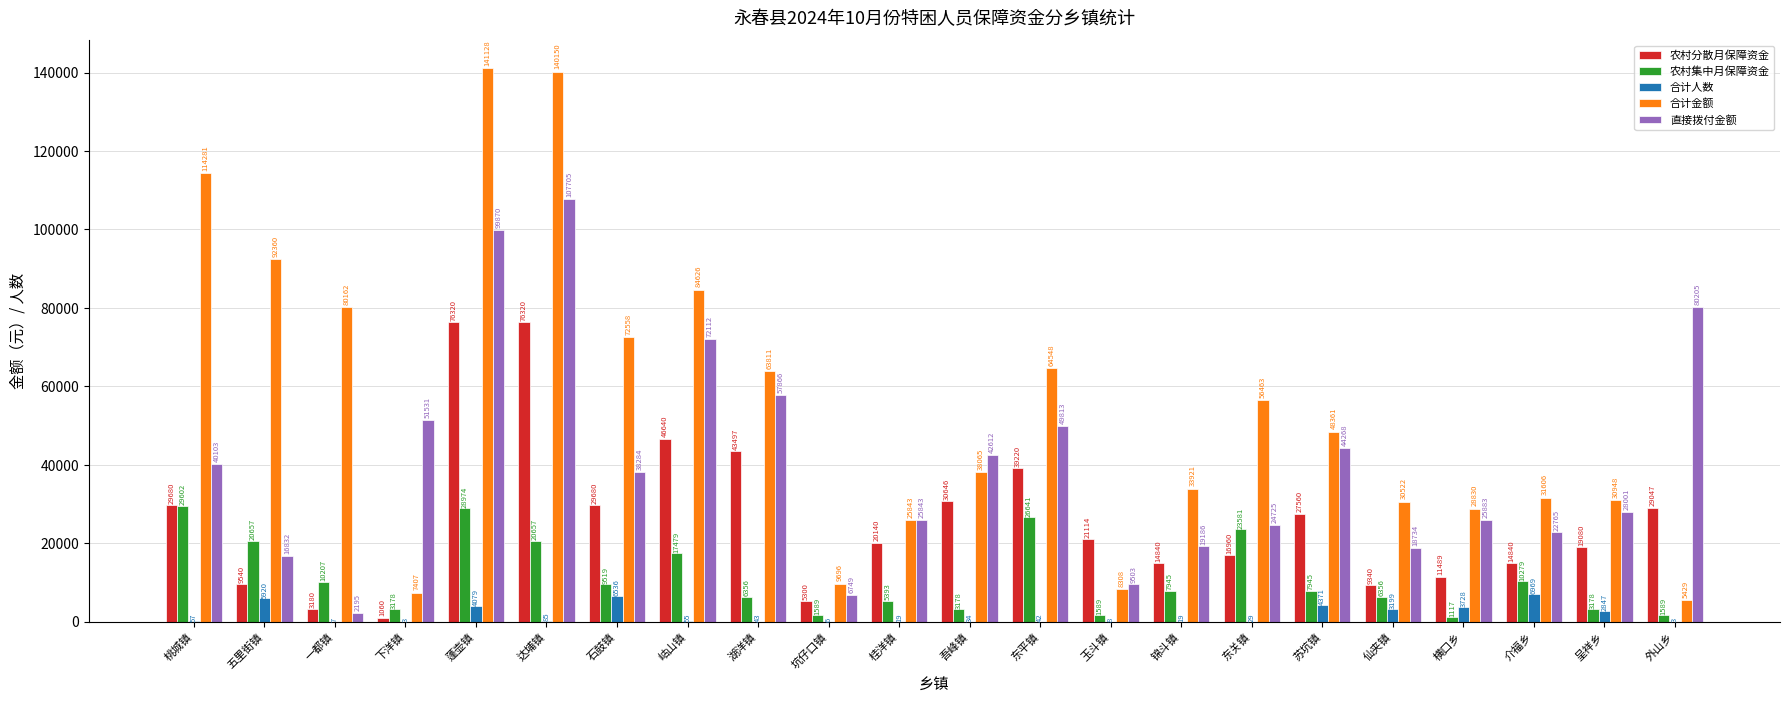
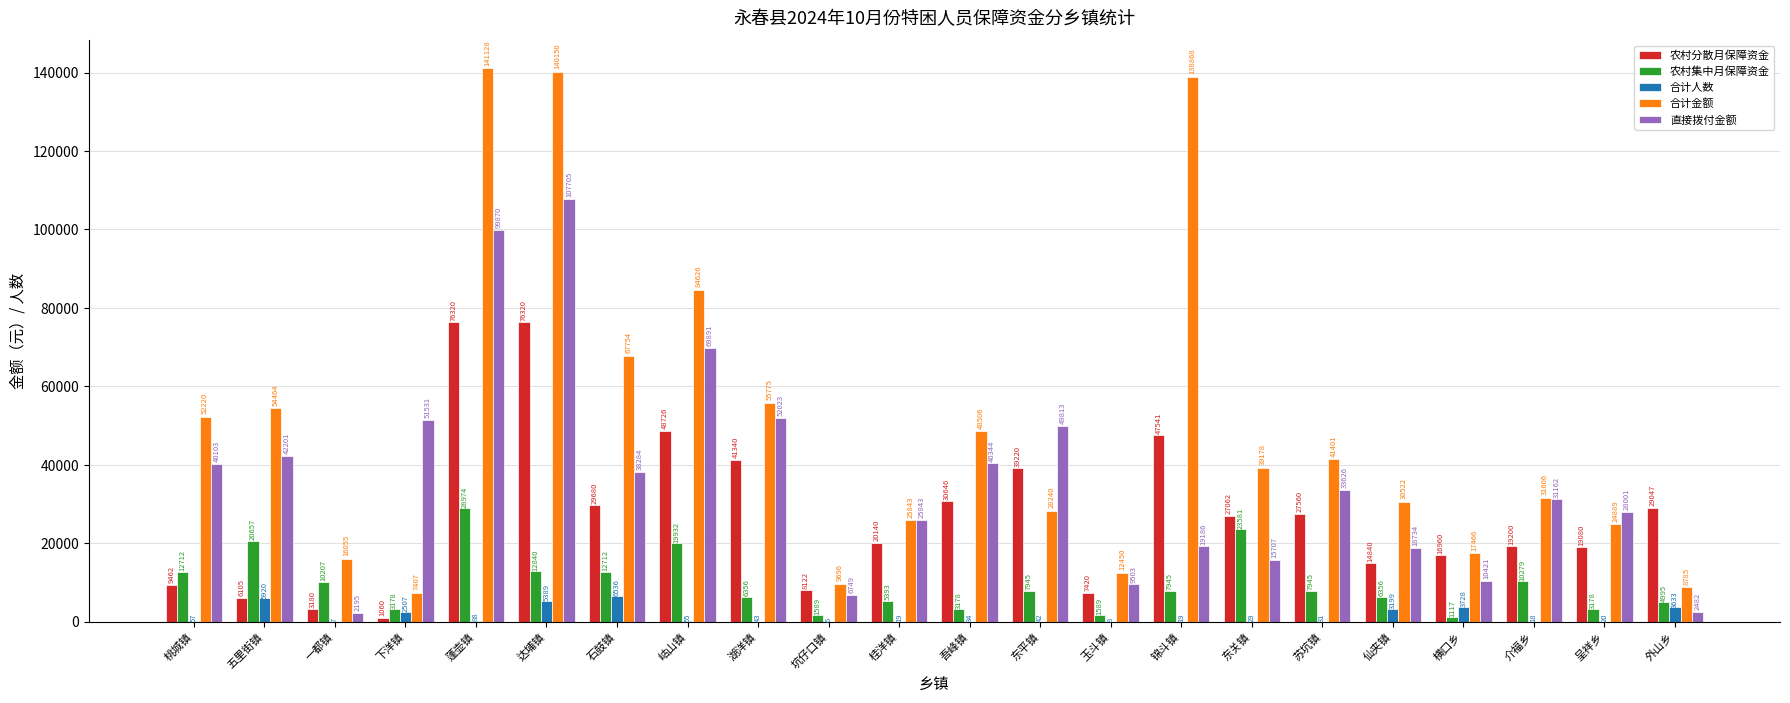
农村分散月保障资金, 桃城镇: 29680 -> 9462
农村集中月保障资金, 桃城镇: 29602 -> 12712
合计金额, 桃城镇: 114281 -> 52220
农村分散月保障资金, 五里街镇: 9540 -> 6105
合计金额, 五里街镇: 92360 -> 54464
直接拨付金额, 五里街镇: 16832 -> 42201
合计金额, 一都镇: 80162 -> 16055
合计人数, 下洋镇: 3 -> 2507
合计人数, 蓬壶镇: 4079 -> 88
农村集中月保障资金, 达埔镇: 20657 -> 12840
合计人数, 达埔镇: 85 -> 5389
农村集中月保障资金, 石鼓镇: 9519 -> 12712
合计金额, 石鼓镇: 72558 -> 67754
农村分散月保障资金, 岵山镇: 46640 -> 48726
农村集中月保障资金, 岵山镇: 17479 -> 19932
直接拨付金额, 岵山镇: 72112 -> 69891
农村分散月保障资金, 湖洋镇: 43497 -> 41340
合计金额, 湖洋镇: 63811 -> 55775
直接拨付金额, 湖洋镇: 57866 -> 52023
农村分散月保障资金, 坑仔口镇: 5300 -> 8122
合计金额, 吾峰镇: 38065 -> 48506
直接拨付金额, 吾峰镇: 42612 -> 40344
农村集中月保障资金, 东平镇: 26641 -> 7945
合计金额, 东平镇: 64548 -> 28240
农村分散月保障资金, 玉斗镇: 21114 -> 7420
合计金额, 玉斗镇: 8308 -> 12450
农村分散月保障资金, 锦斗镇: 14840 -> 47541
合计金额, 锦斗镇: 33921 -> 138868
农村分散月保障资金, 东关镇: 16960 -> 27062
合计金额, 东关镇: 56463 -> 39178
直接拨付金额, 东关镇: 24725 -> 15707
合计人数, 苏坑镇: 4371 -> 31
合计金额, 苏坑镇: 48361 -> 41401
直接拨付金额, 苏坑镇: 44268 -> 33626
农村分散月保障资金, 仙夹镇: 9340 -> 14840
农村分散月保障资金, 横口乡: 11489 -> 16960
合计金额, 横口乡: 28830 -> 17466
直接拨付金额, 横口乡: 25883 -> 10421
农村分散月保障资金, 介福乡: 14840 -> 19200
合计人数, 介福乡: 6969 -> 18
直接拨付金额, 介福乡: 22765 -> 31162
合计人数, 呈祥乡: 2847 -> 20
合计金额, 呈祥乡: 30948 -> 24889
农村集中月保障资金, 外山乡: 1589 -> 4995
合计人数, 外山乡: 3 -> 3633
合计金额, 外山乡: 5429 -> 8785
直接拨付金额, 外山乡: 80205 -> 2482
